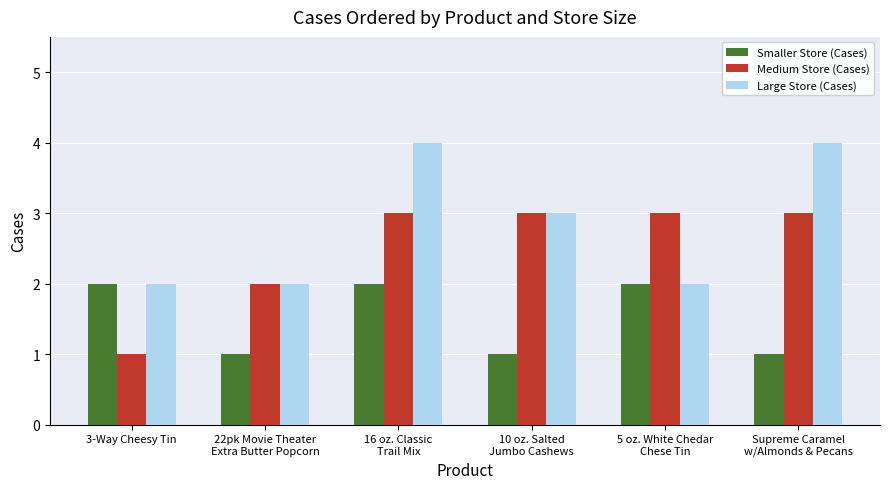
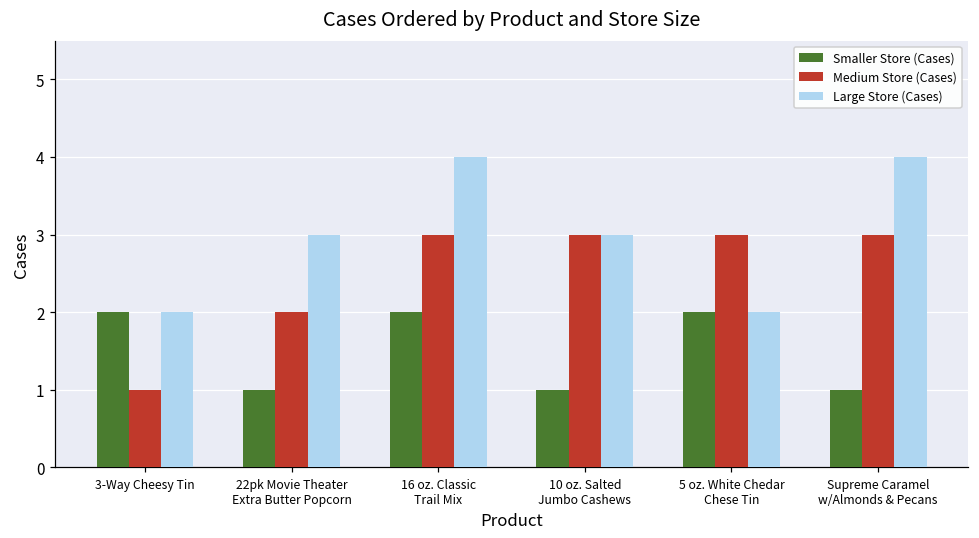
Large Store (Cases), 22pk Movie Theater Extra Butter Popcorn: 2 -> 3
